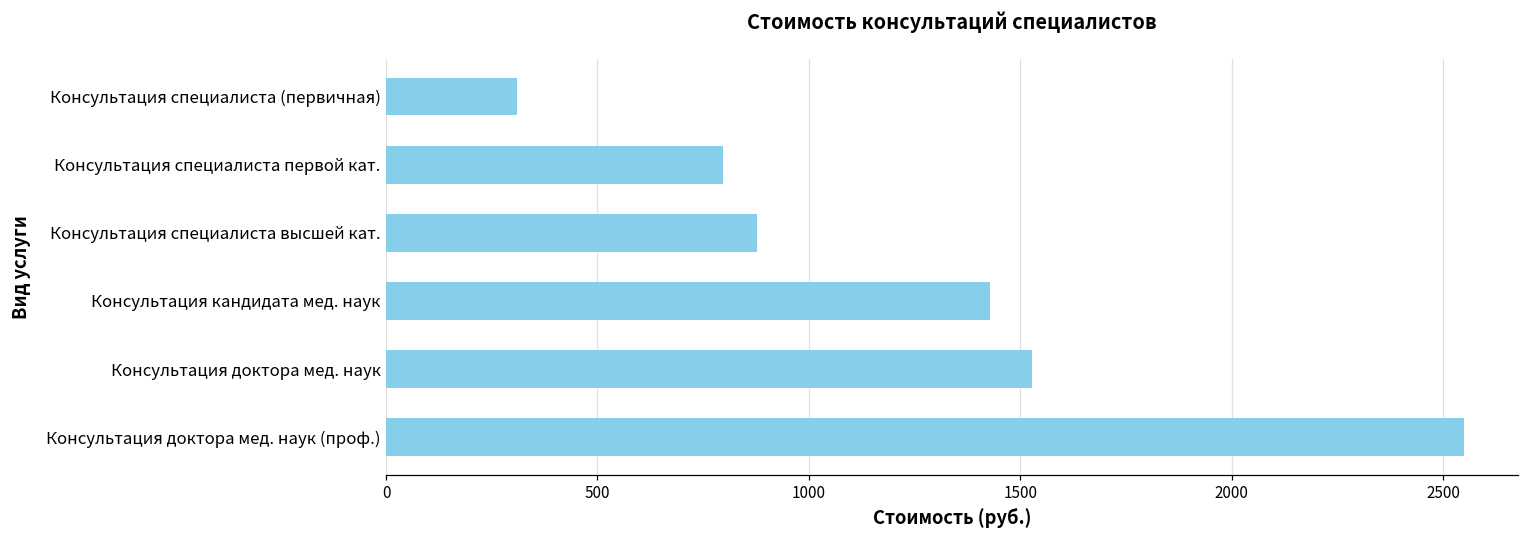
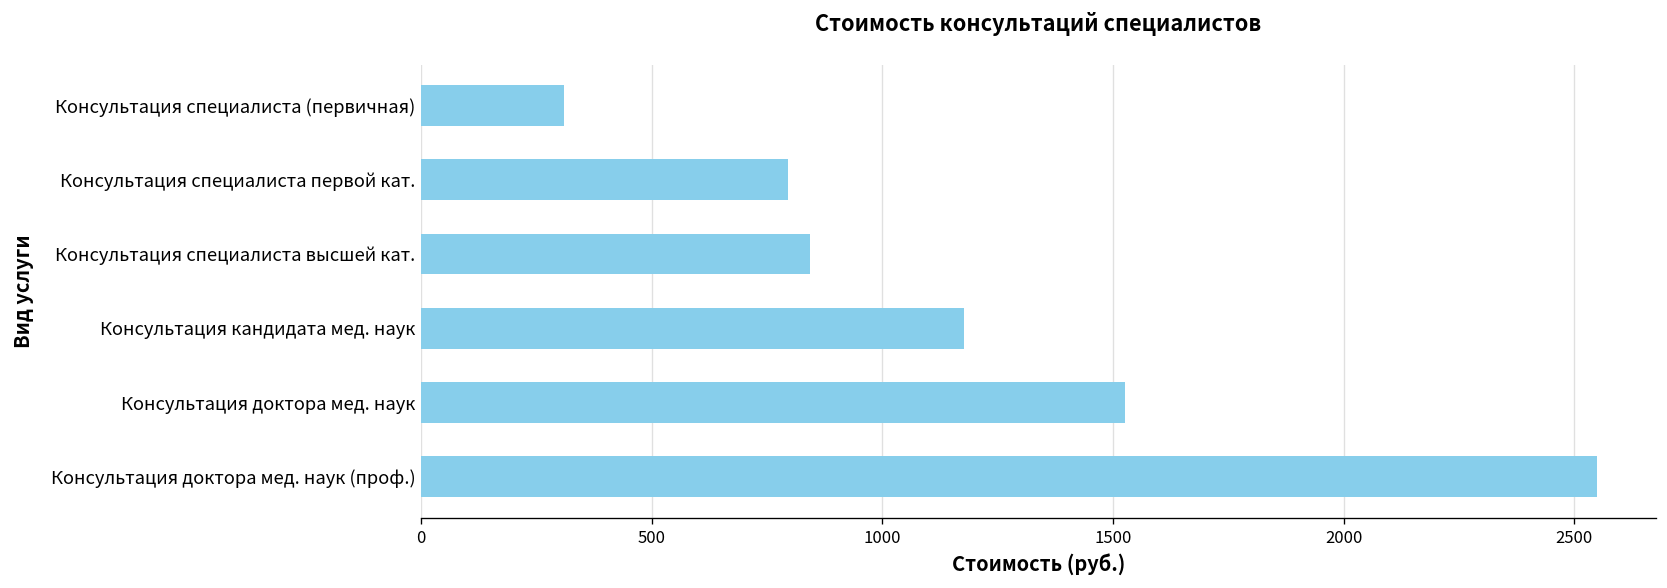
Консультация специалиста высшей кат.: 880 -> 840
Консультация кандидата мед. наук: 1430 -> 1180
